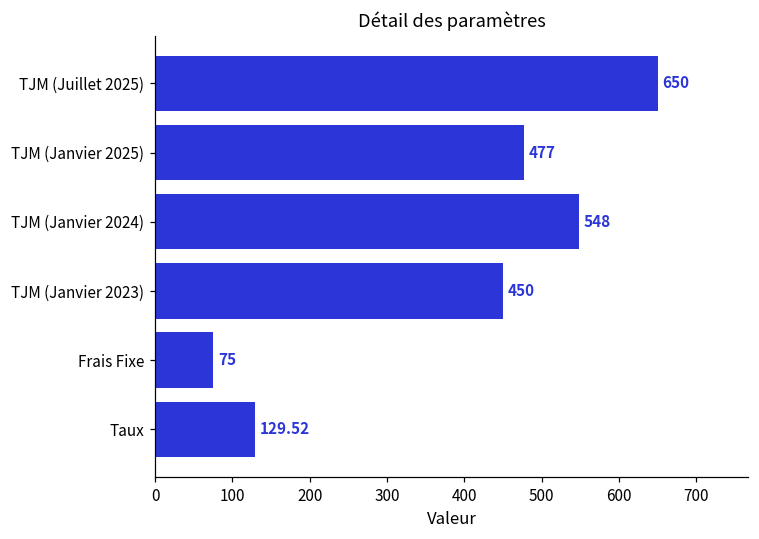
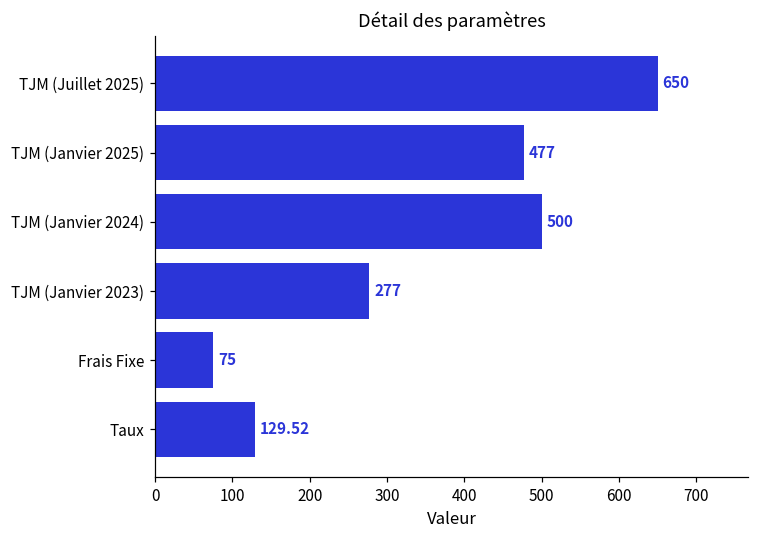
TJM (Janvier 2024): 548 -> 500
TJM (Janvier 2023): 450 -> 277
